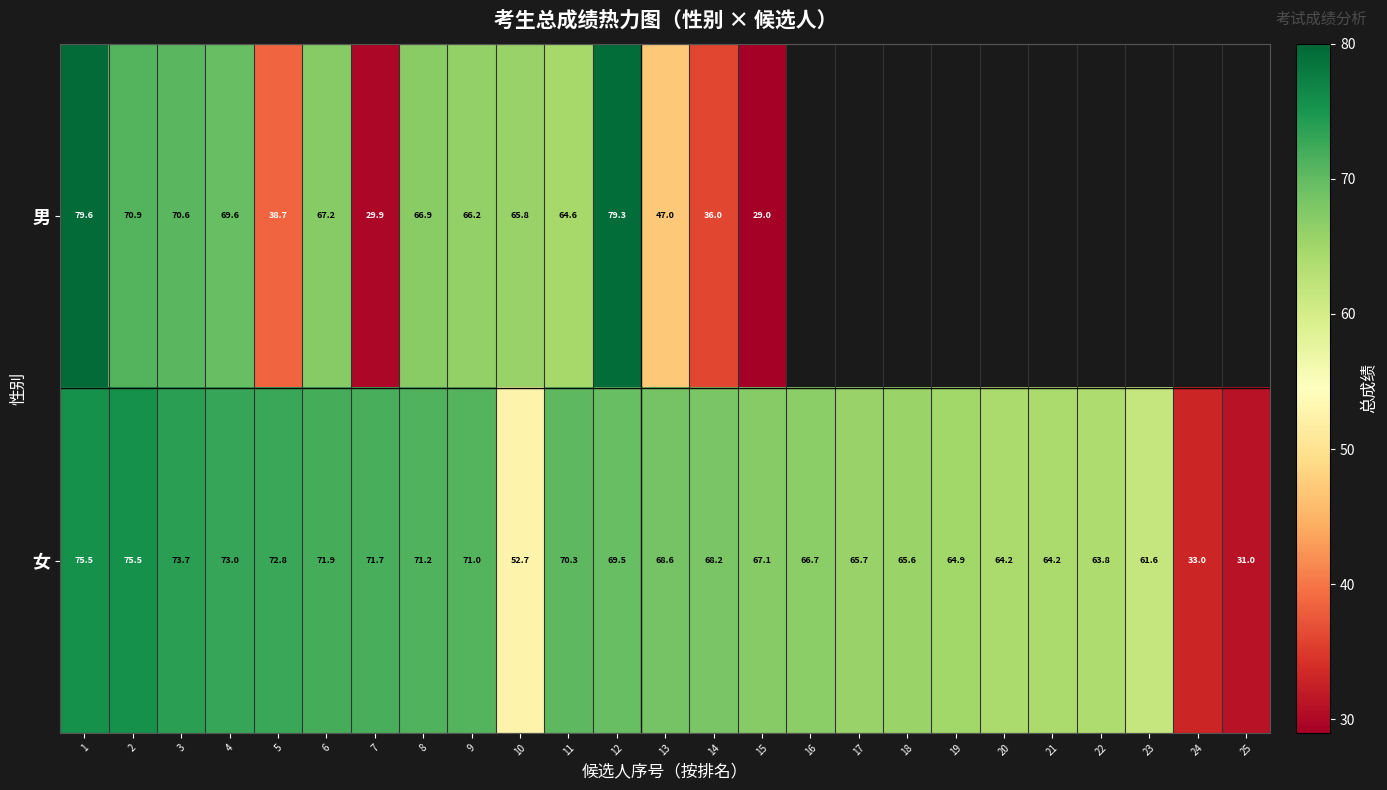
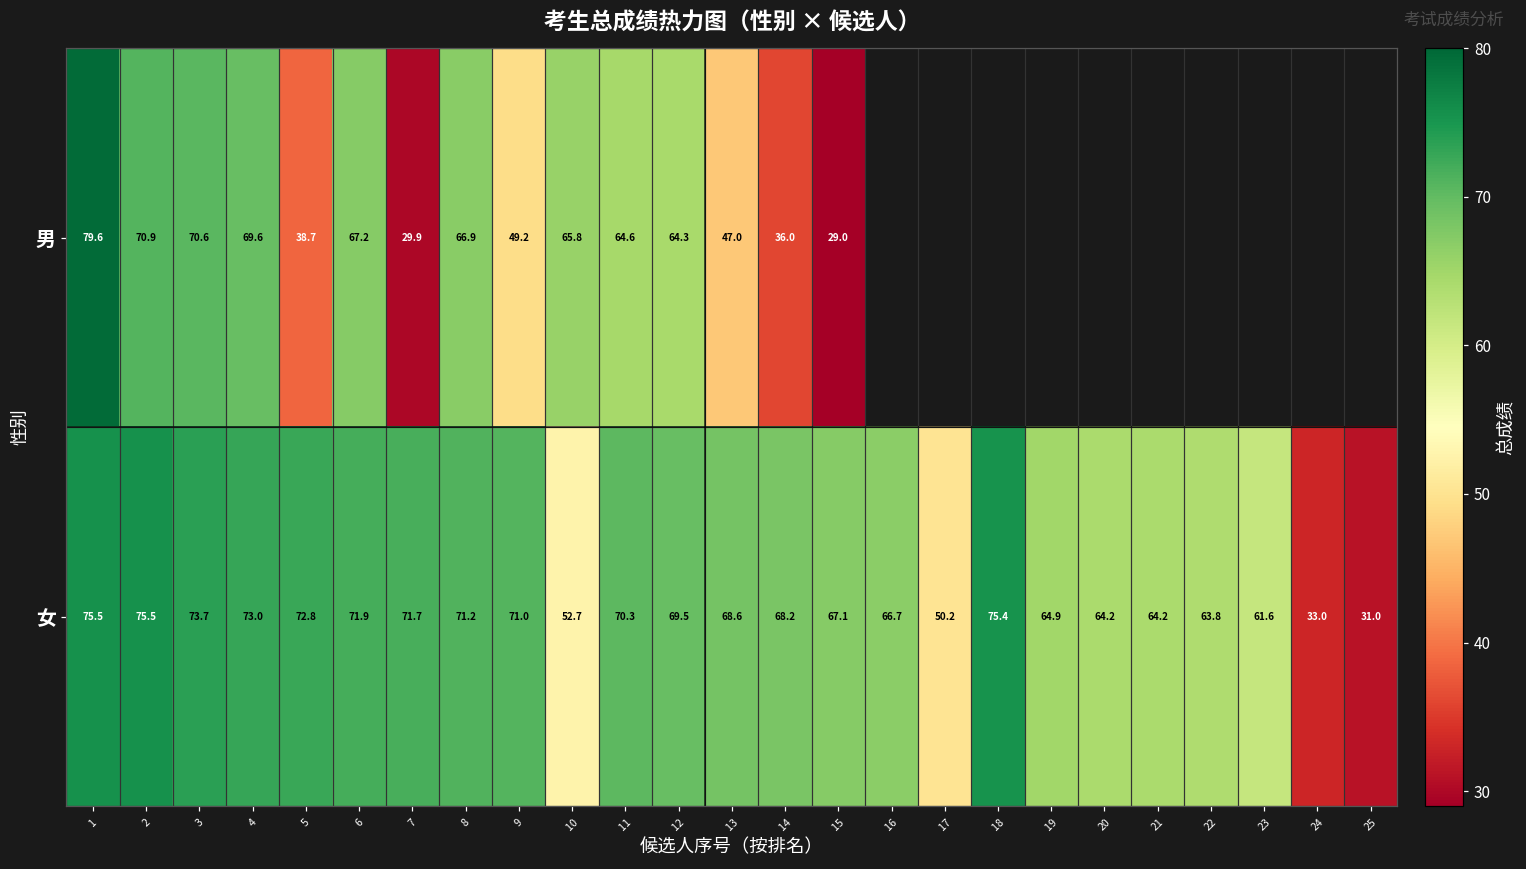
男, 9: 66.2 -> 49.2
男, 12: 79.3 -> 64.3
女, 17: 65.7 -> 50.2
女, 18: 65.6 -> 75.4
